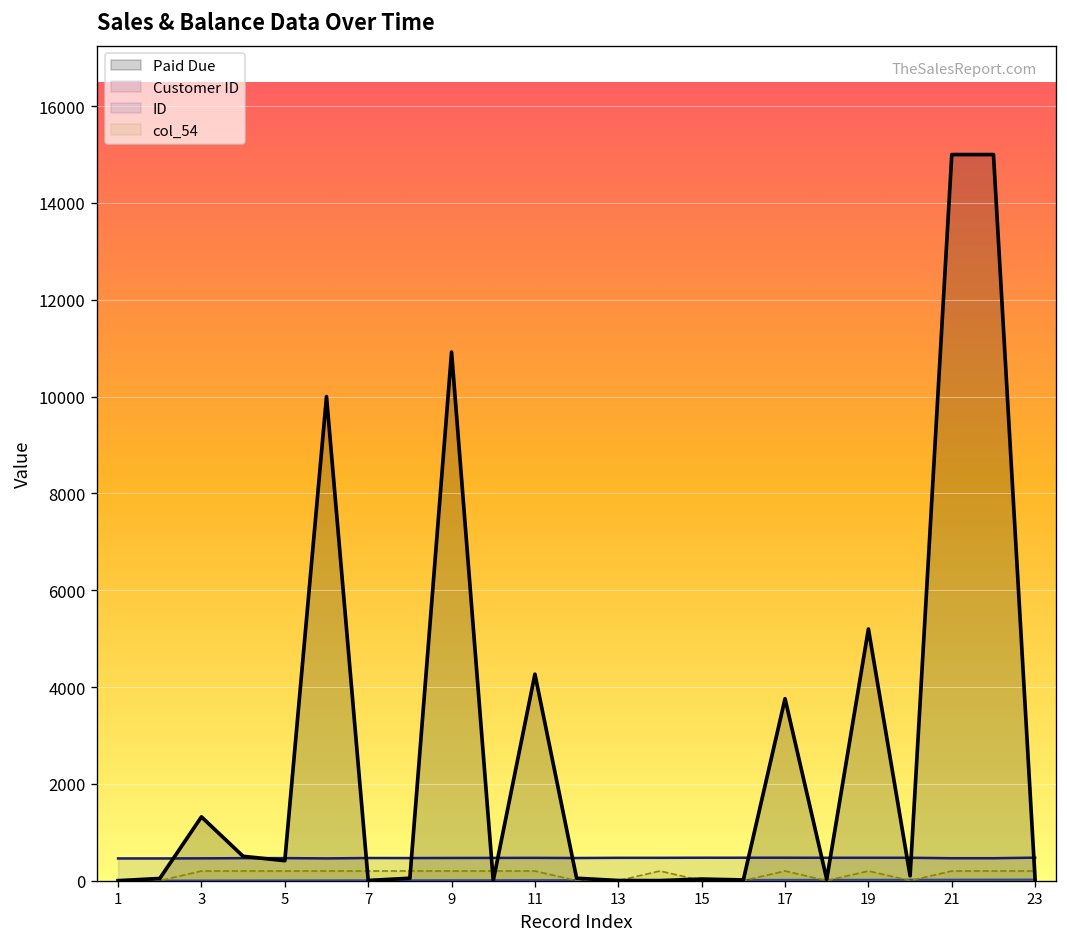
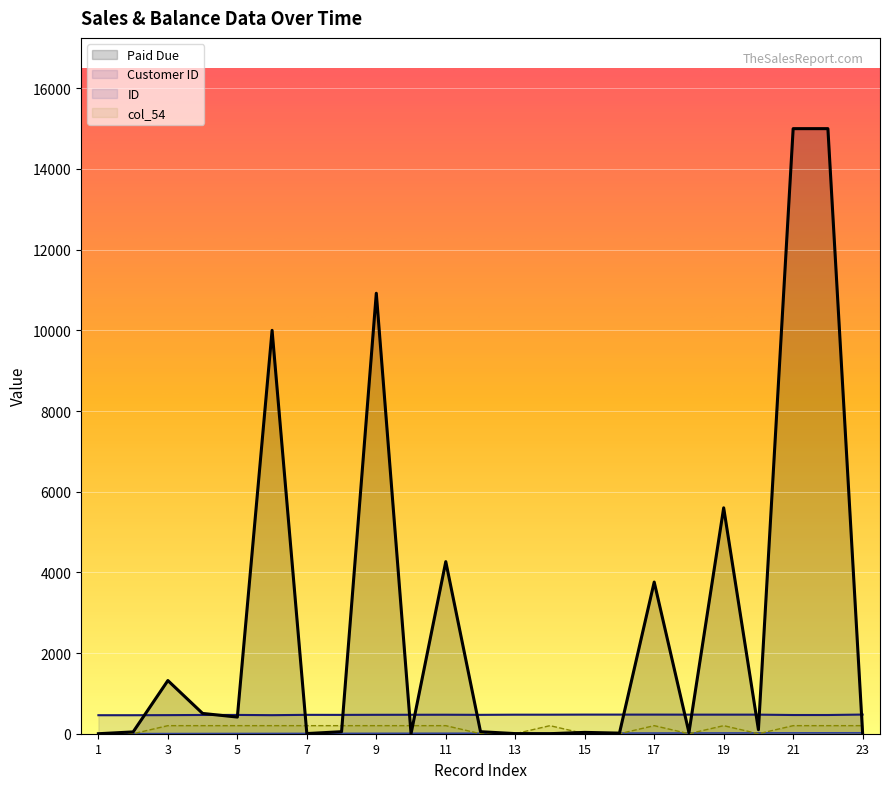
Paid Due, 19: 5200 -> 5600
